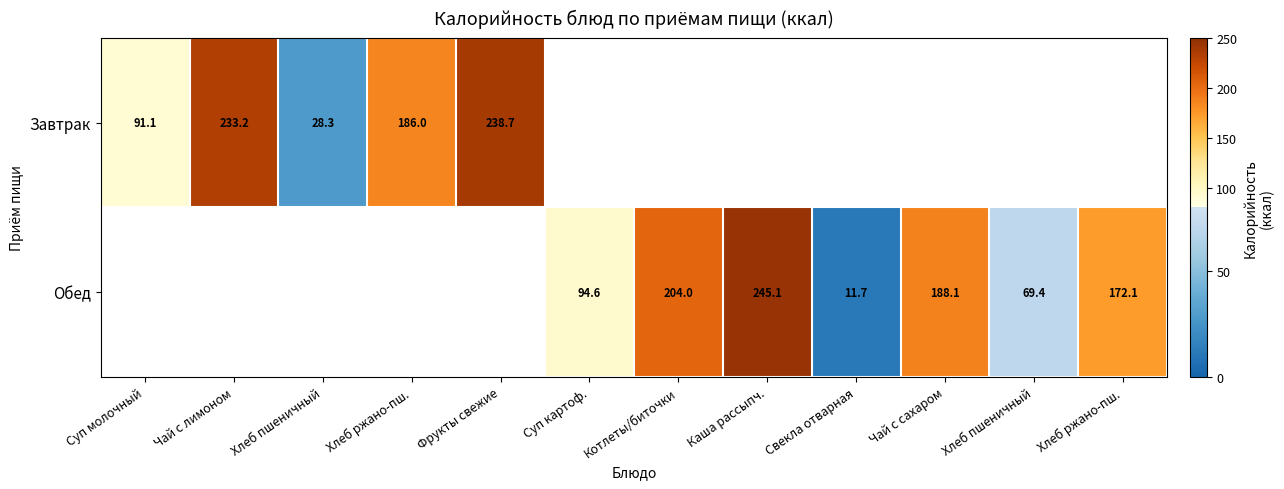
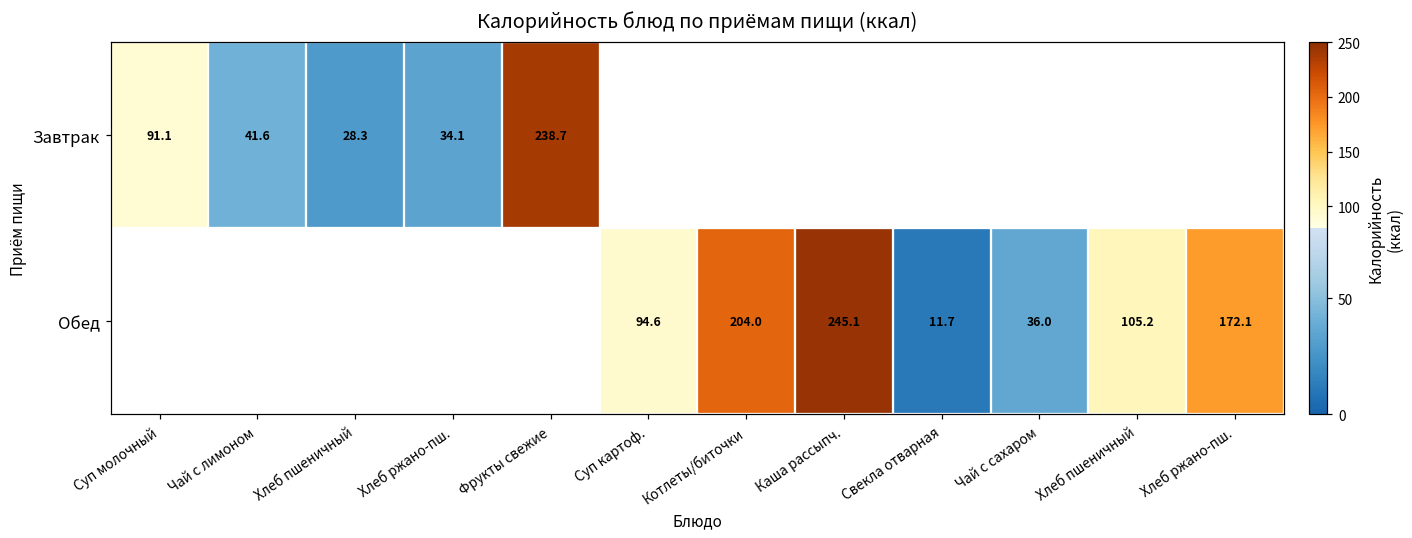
Завтрак, Чай с лимоном: 233.2 -> 41.6
Завтрак, Хлеб ржано-пш.: 186.0 -> 34.1
Обед, Чай с сахаром: 188.1 -> 36.0
Обед, Хлеб пшеничный: 69.4 -> 105.2
